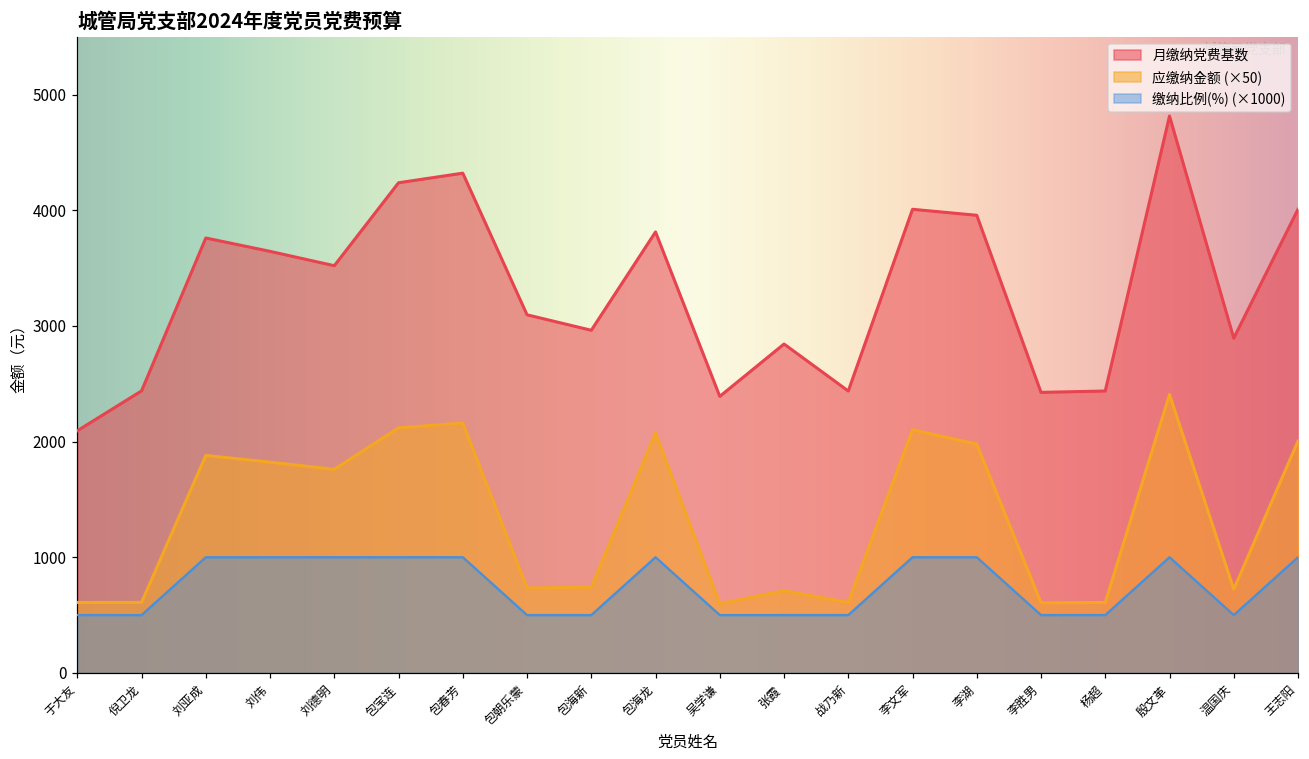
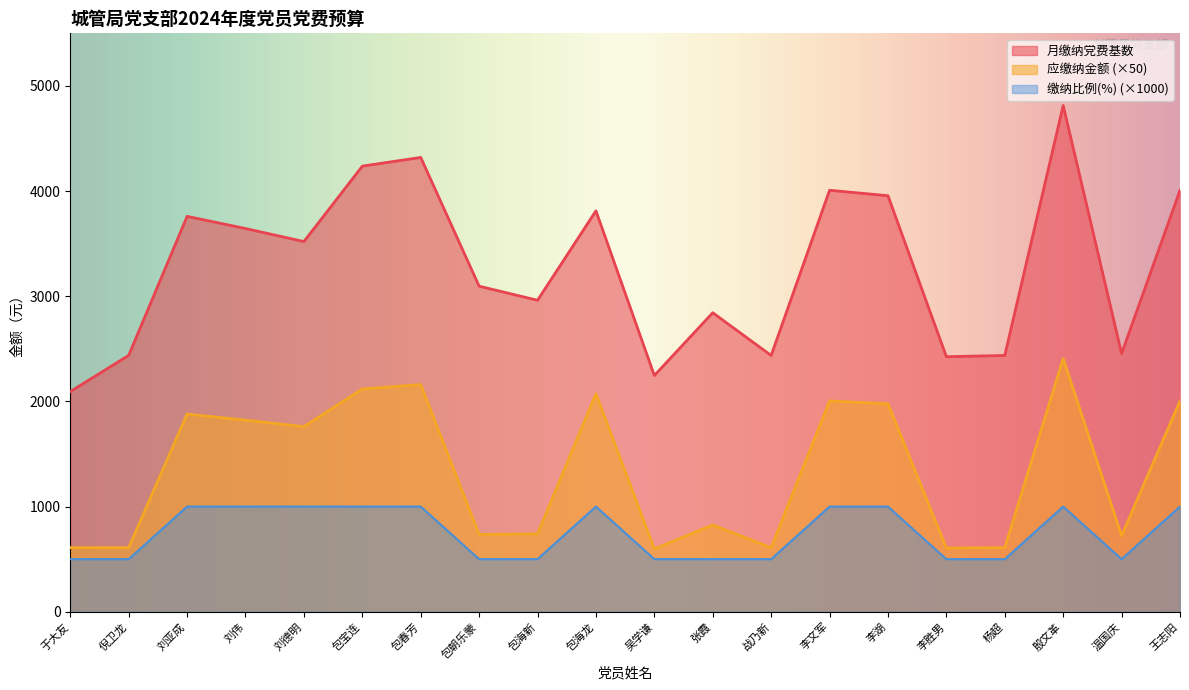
月缴纳党费基数, 吴学谦: 2390 -> 2250
应缴纳金额 (×50), 张霞: 710 -> 830
应缴纳金额 (×50), 李文军: 2100 -> 2000
月缴纳党费基数, 温国庆: 2890 -> 2460
